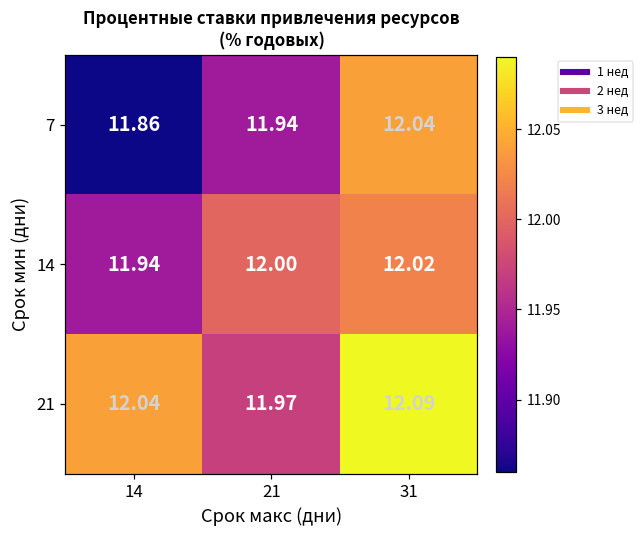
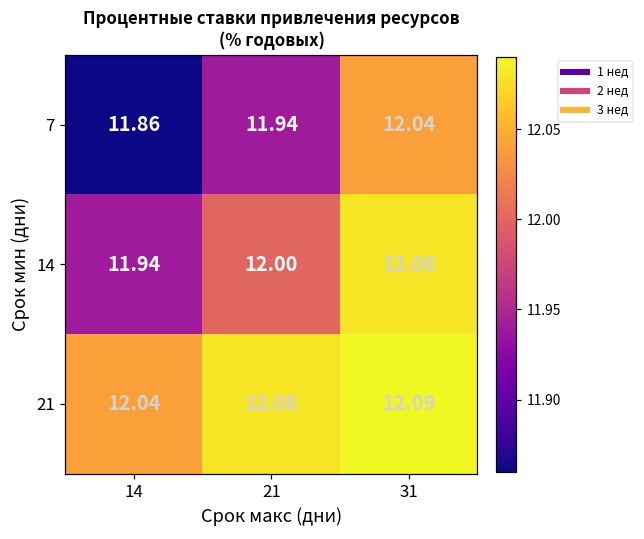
14, 31: 12.02 -> 12.08
21, 21: 11.97 -> 12.08
